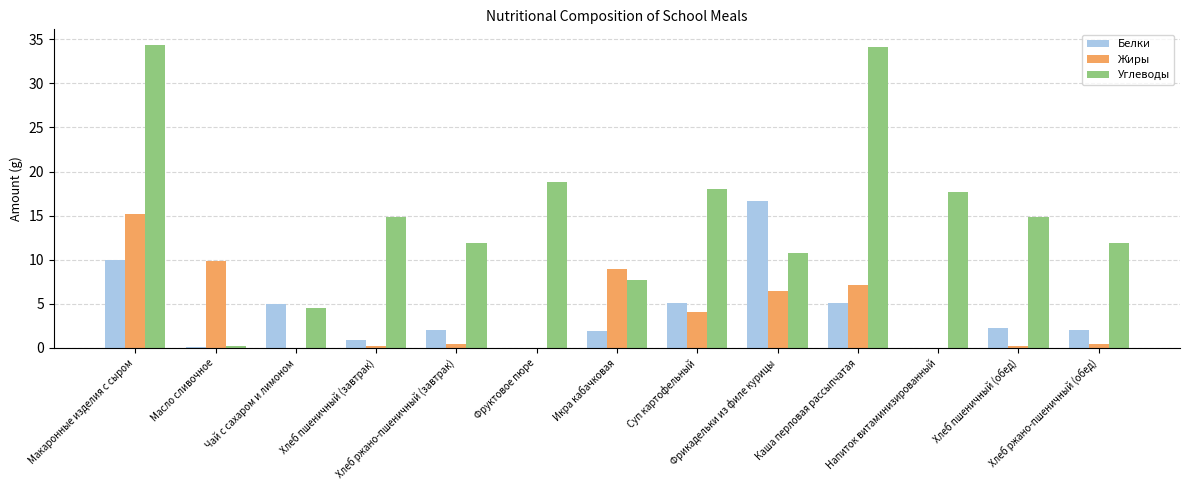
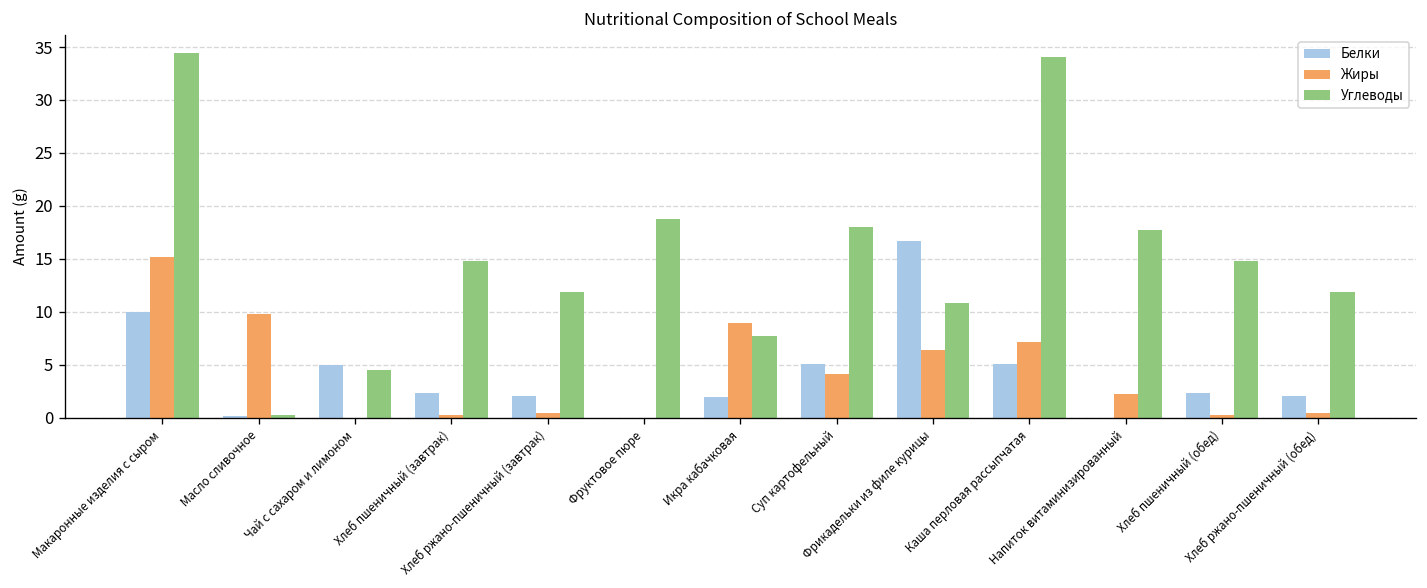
Белки, Хлеб пшеничный (завтрак): 1 -> 2
Жиры, Напиток витаминизированный: 0 -> 2
